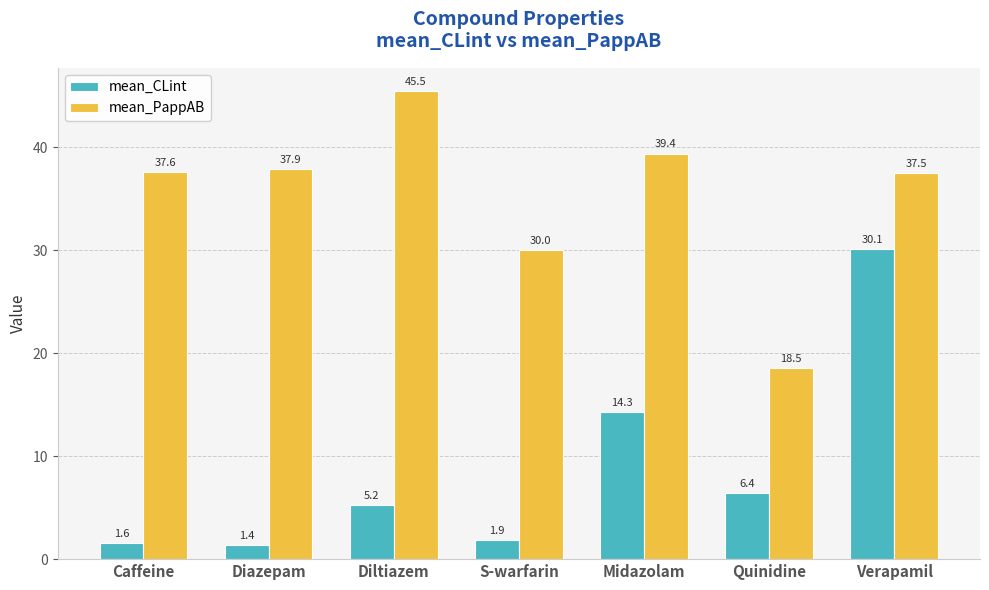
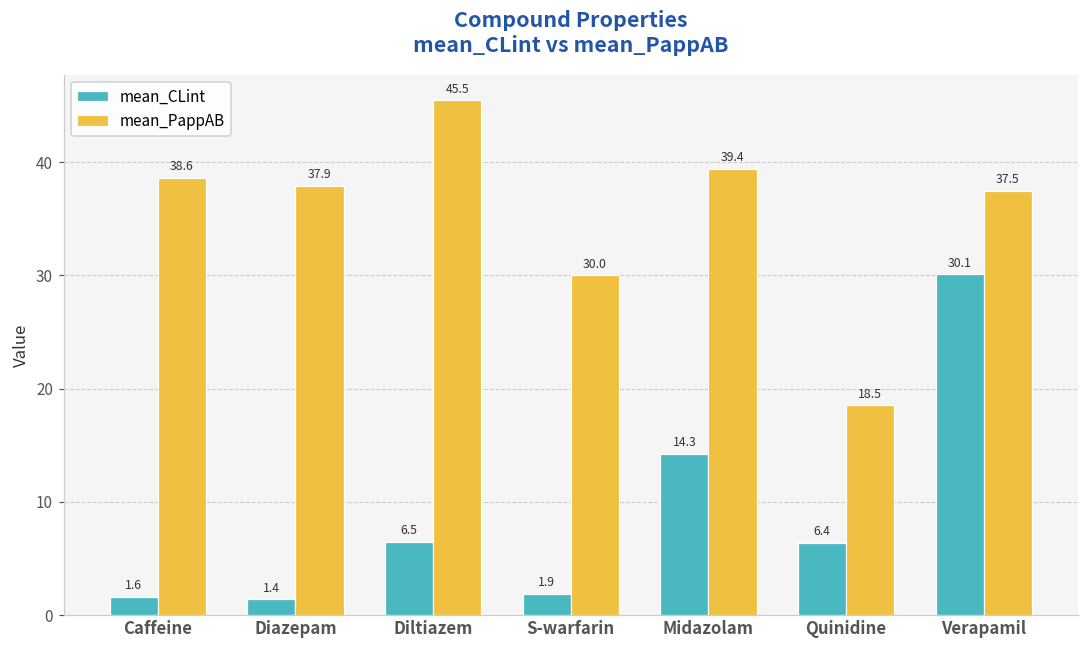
mean_PappAB, Caffeine: 37.6 -> 38.6
mean_CLint, Diltiazem: 5.2 -> 6.5
